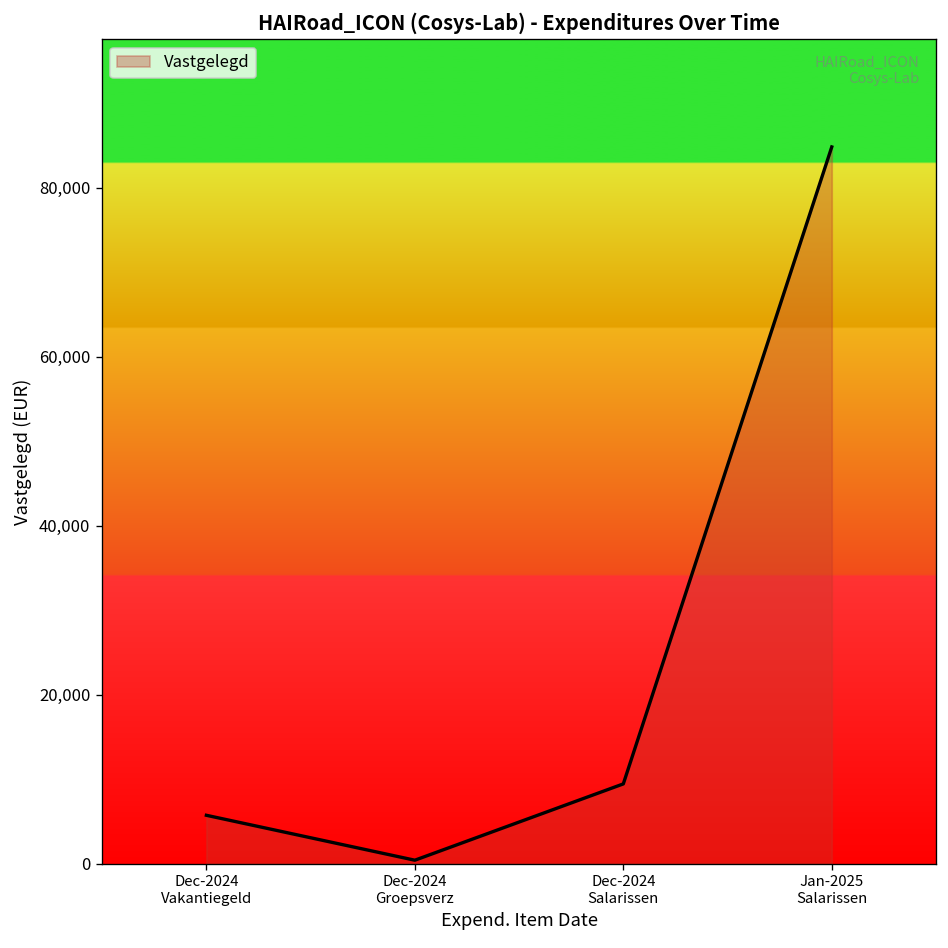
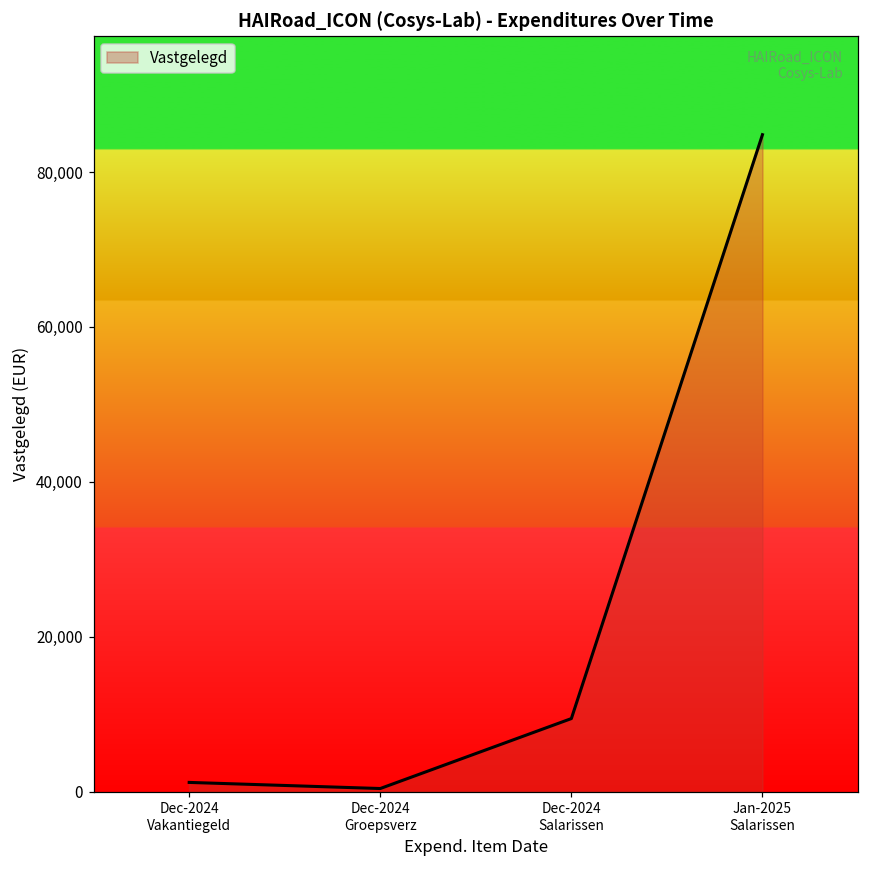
Dec-2024 Vakantiegeld: 6,000 -> 1,000
